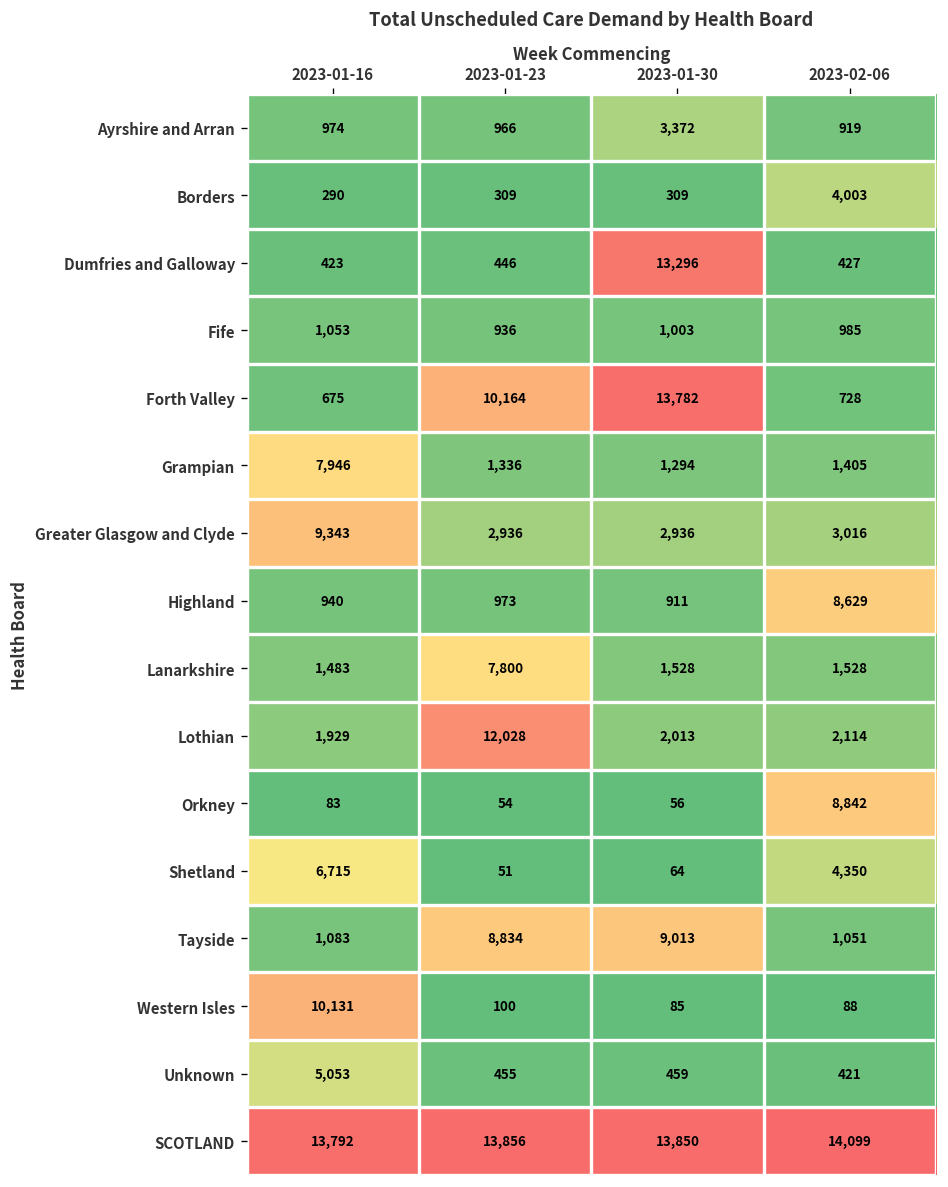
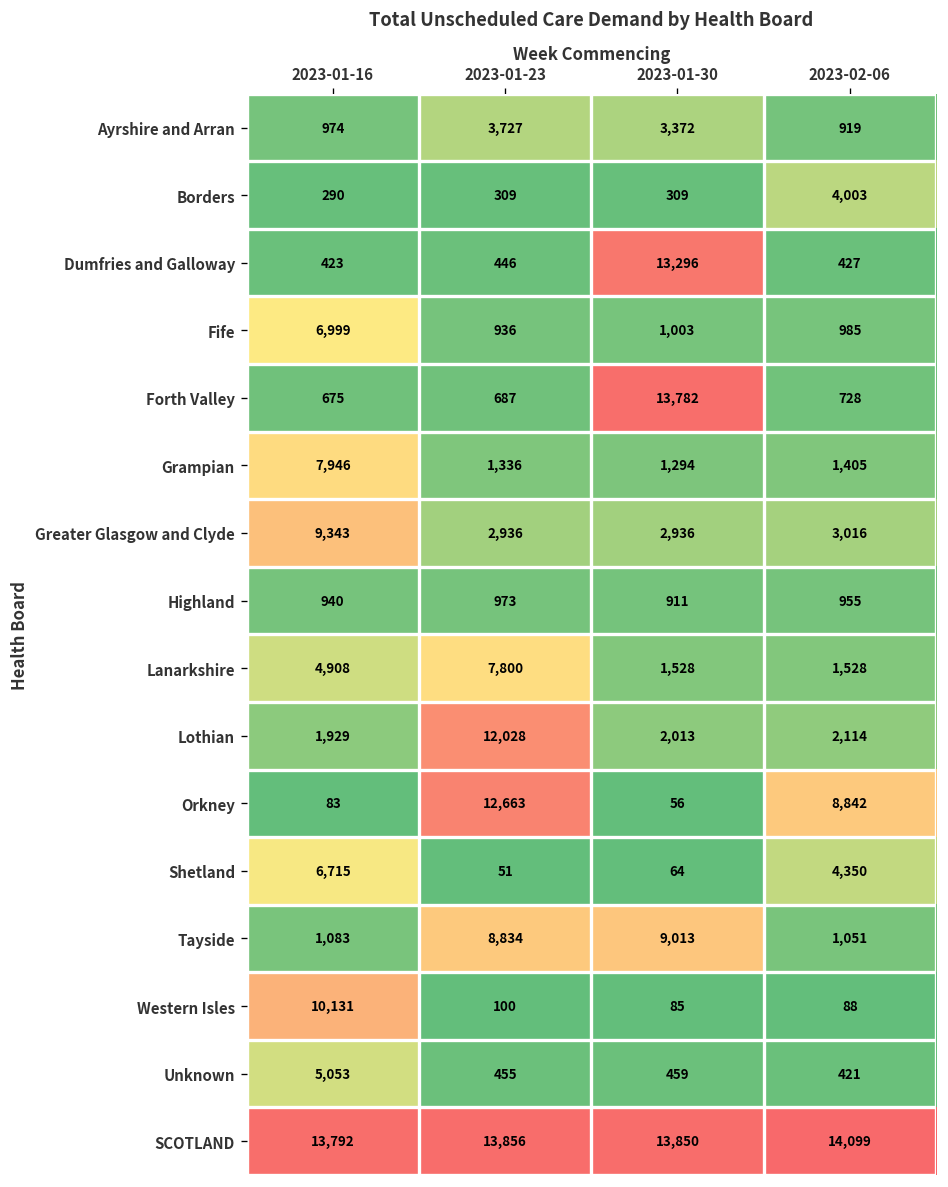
Ayrshire and Arran, 2023-01-23: 966 -> 3,727
Fife, 2023-01-16: 1,053 -> 6,999
Forth Valley, 2023-01-23: 10,164 -> 687
Highland, 2023-02-06: 8,629 -> 955
Lanarkshire, 2023-01-16: 1,483 -> 4,908
Orkney, 2023-01-23: 54 -> 12,663
